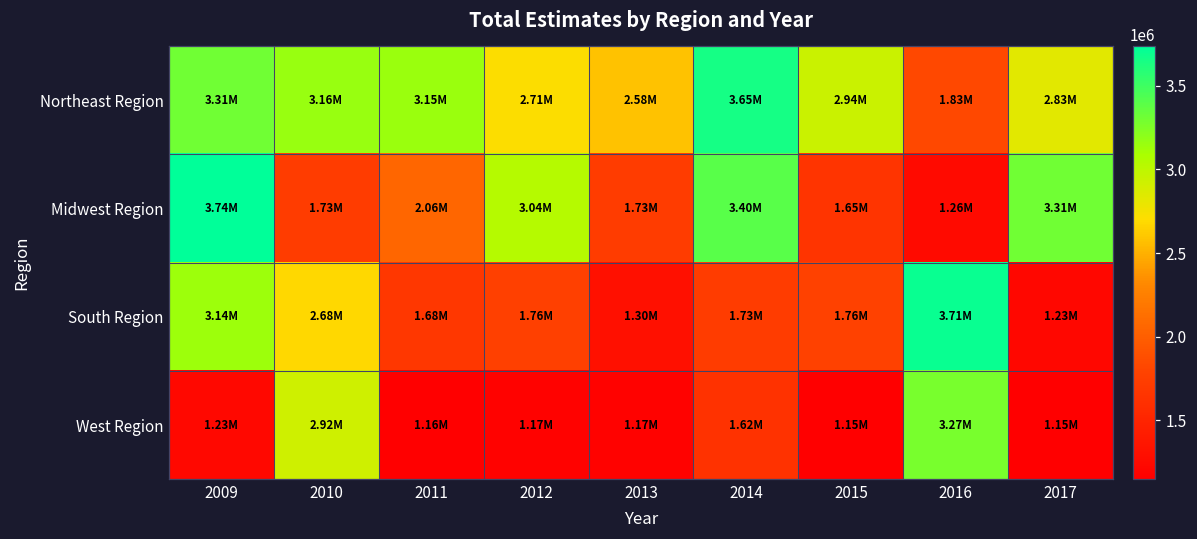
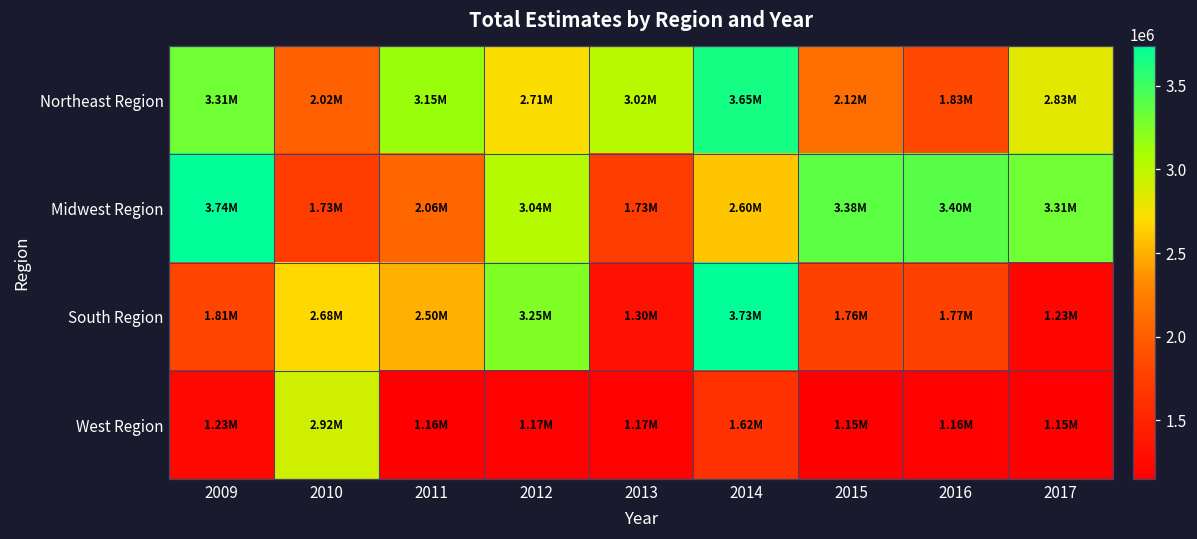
Northeast Region, 2010: 3.16M -> 2.02M
Northeast Region, 2013: 2.58M -> 3.02M
Northeast Region, 2015: 2.94M -> 2.12M
Midwest Region, 2014: 3.40M -> 2.60M
Midwest Region, 2015: 1.65M -> 3.38M
Midwest Region, 2016: 1.26M -> 3.40M
South Region, 2009: 3.14M -> 1.81M
South Region, 2011: 1.68M -> 2.50M
South Region, 2012: 1.76M -> 3.25M
South Region, 2014: 1.73M -> 3.73M
South Region, 2016: 3.71M -> 1.77M
West Region, 2016: 3.27M -> 1.16M
